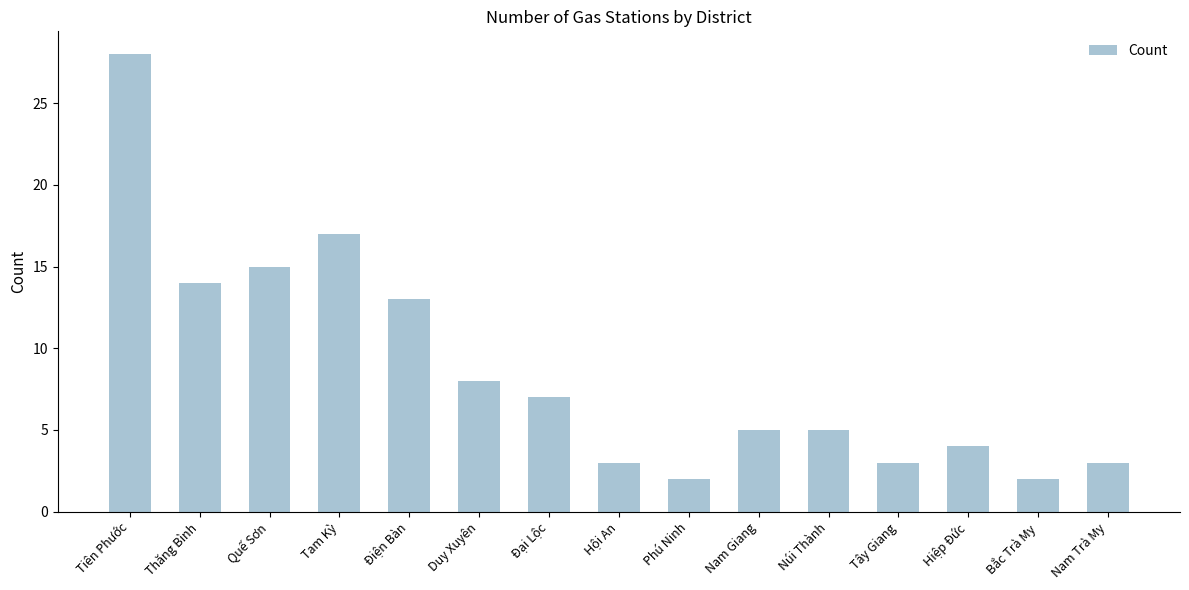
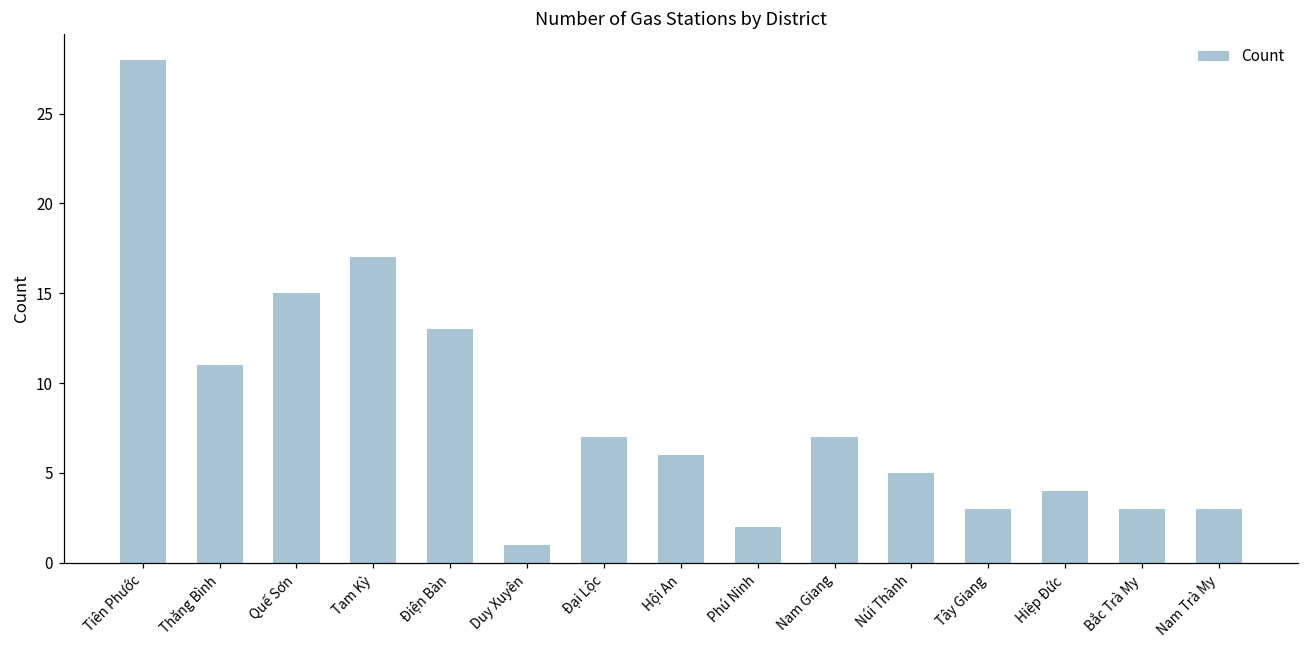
Thăng Bình: 14 -> 11
Duy Xuyên: 8 -> 1
Hội An: 3 -> 6
Nam Giang: 5 -> 7
Bắc Trà My: 2 -> 3
